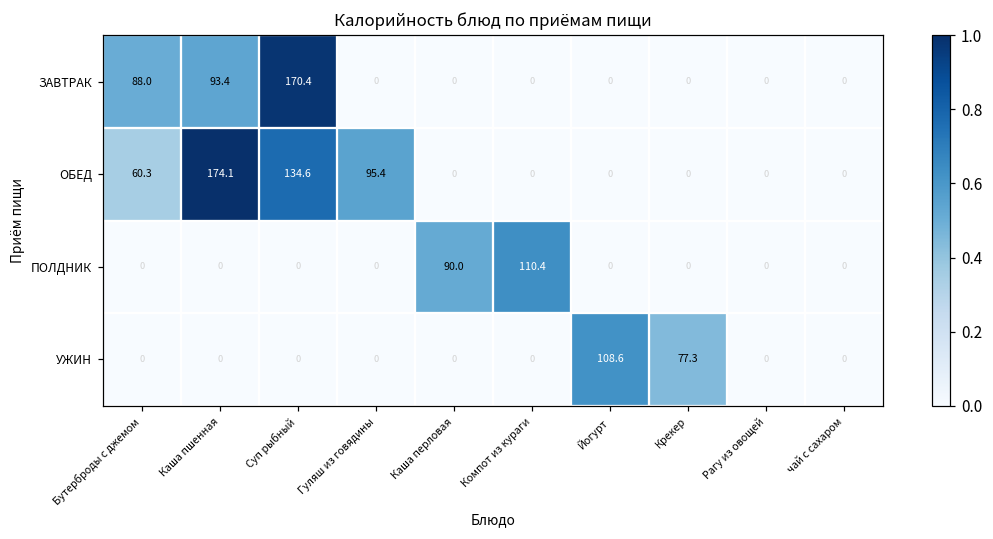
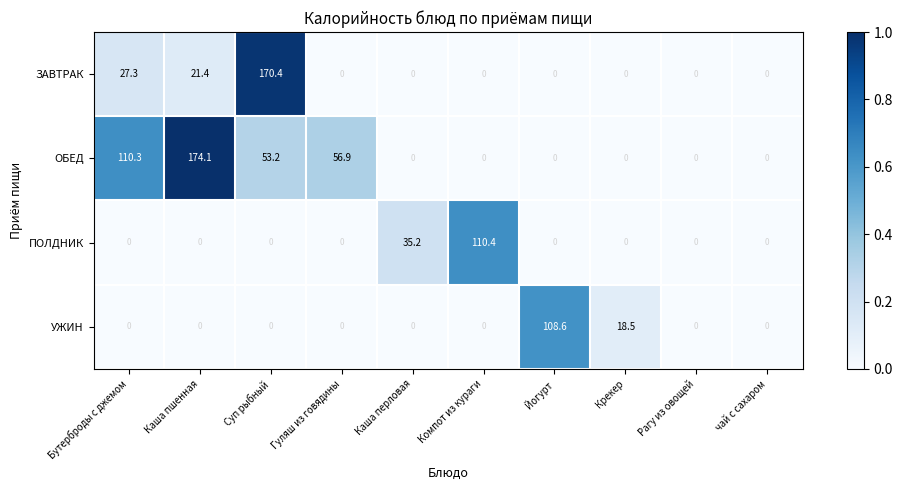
ЗАВТРАК, Бутерброды с джемом: 88.0 -> 27.3
ЗАВТРАК, Каша пшенная: 93.4 -> 21.4
ОБЕД, Бутерброды с джемом: 60.3 -> 110.3
ОБЕД, Суп рыбный: 134.6 -> 53.2
ОБЕД, Гуляш из говядины: 95.4 -> 56.9
ПОЛДНИК, Каша перловая: 90.0 -> 35.2
УЖИН, Крекер: 77.3 -> 18.5
